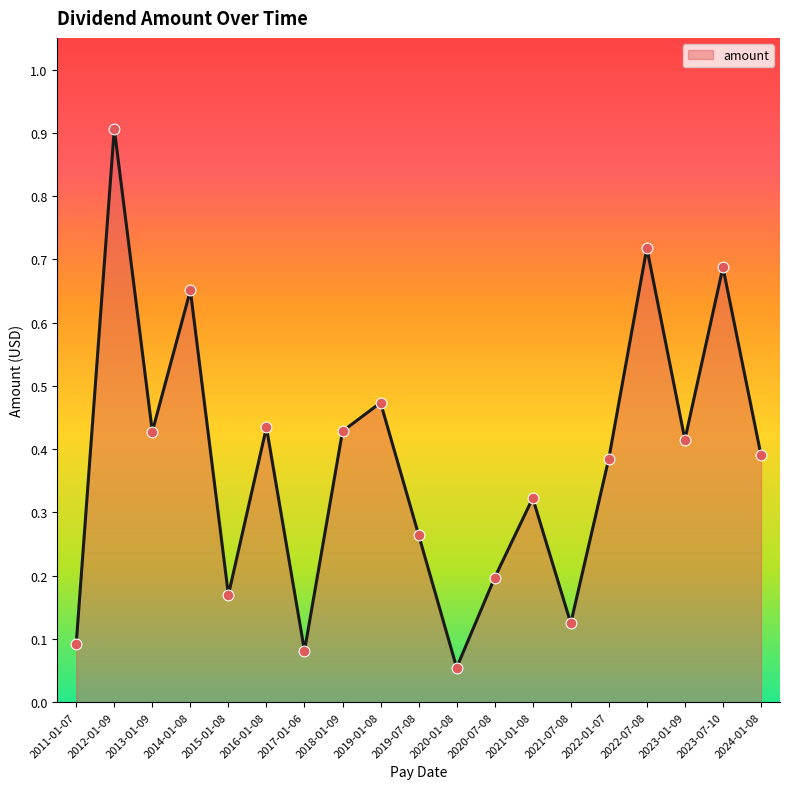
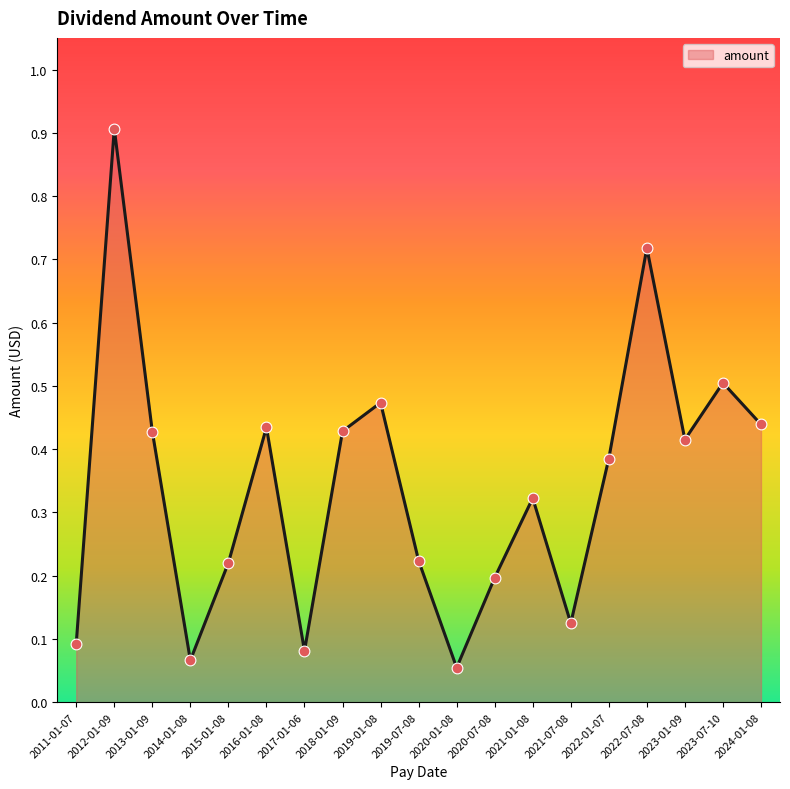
2014-01-08: 0.65 -> 0.07
2015-01-08: 0.17 -> 0.22
2019-07-08: 0.26 -> 0.22
2023-07-10: 0.69 -> 0.50
2024-01-08: 0.39 -> 0.44
